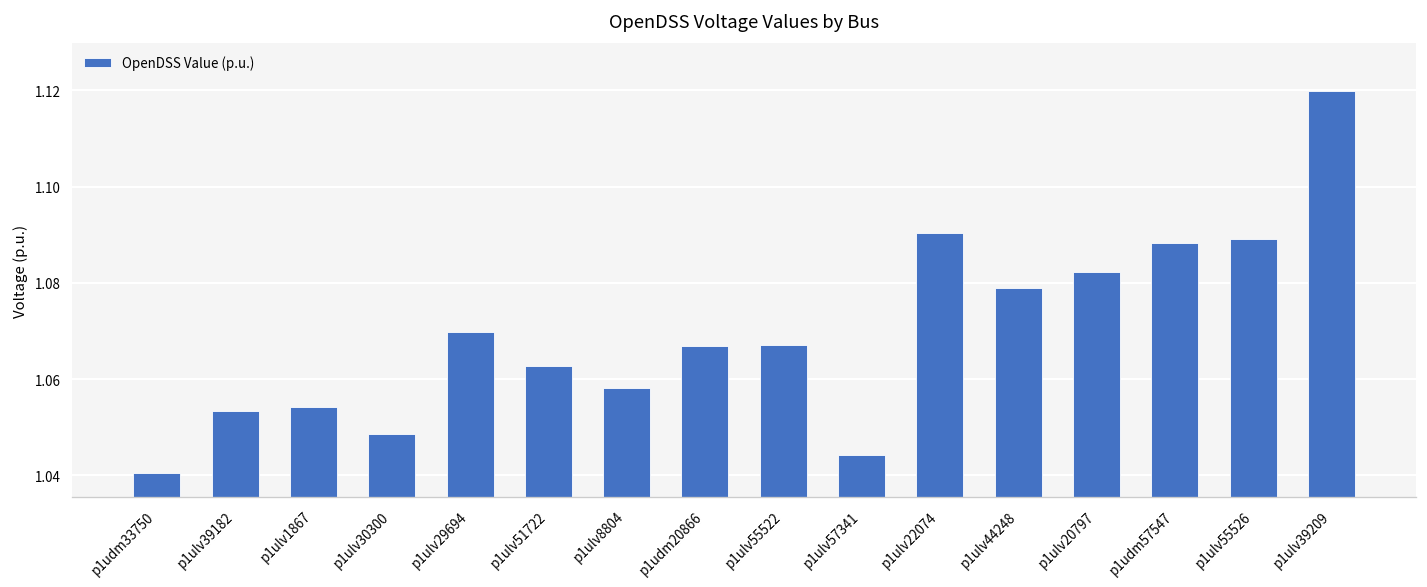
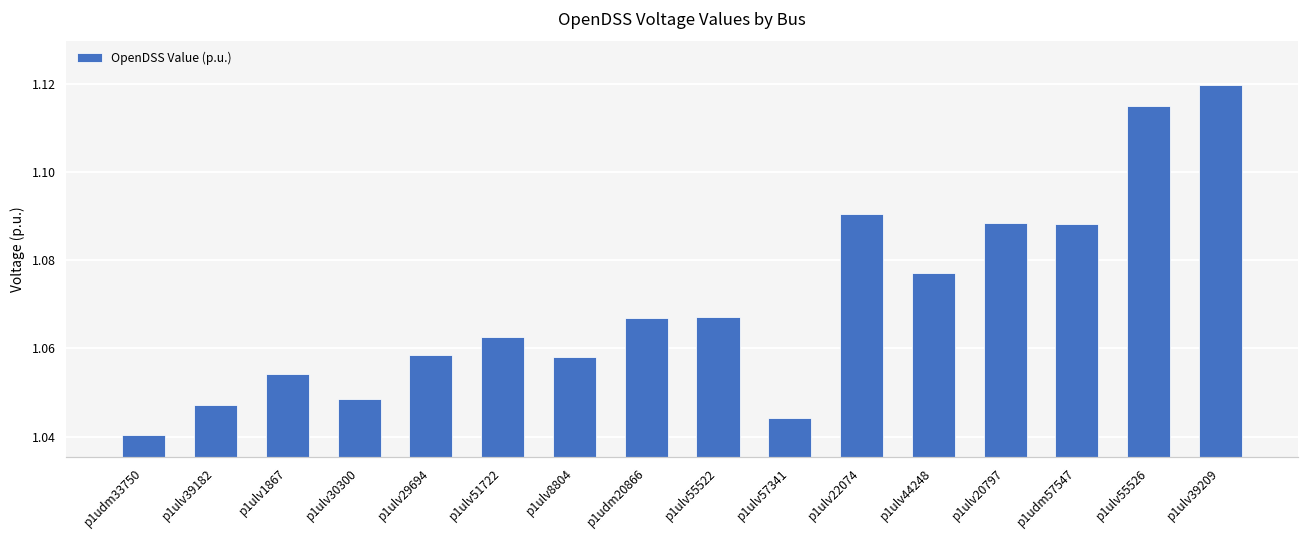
p1ulv39182: 1.053 -> 1.047
p1ulv29694: 1.070 -> 1.059
p1ulv44248: 1.079 -> 1.077
p1ulv20797: 1.082 -> 1.088
p1ulv55526: 1.089 -> 1.115
